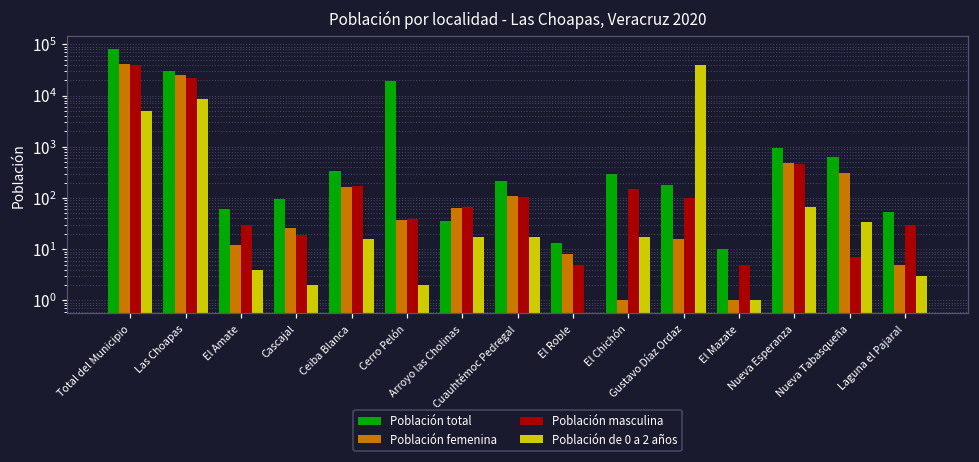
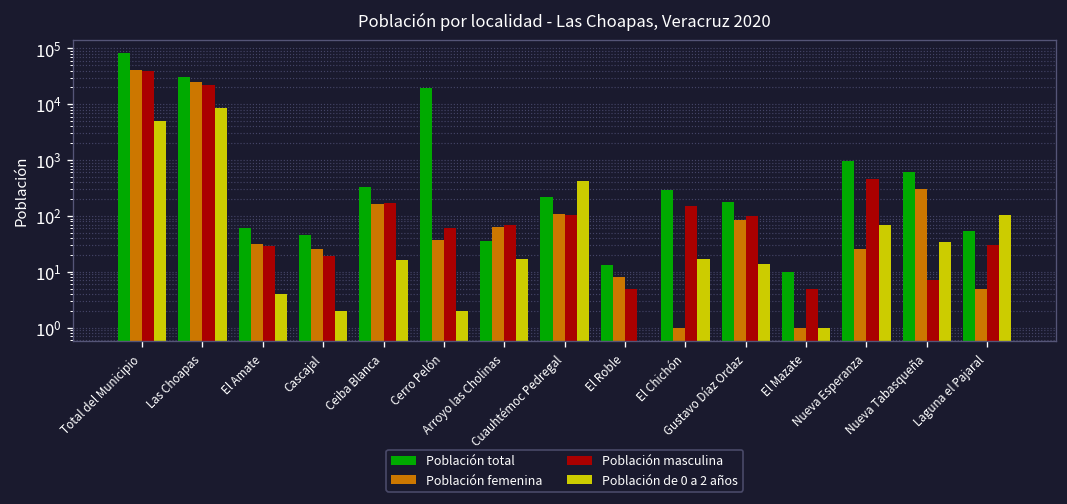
Población femenina, El Amate: 12 -> 30
Población total, Cascajal: 90 -> 50
Población masculina, Cerro Pelón: 40 -> 60
Población de 0 a 2 años, Cuauhtémoc Pedregal: 17 -> 400
Población femenina, Gustavo Díaz Ordaz: 16 -> 80
Población de 0 a 2 años, Gustavo Díaz Ordaz: 40000 -> 14
Población femenina, Nueva Esperanza: 500 -> 30
Población de 0 a 2 años, Laguna el Pajaral: 3 -> 110
